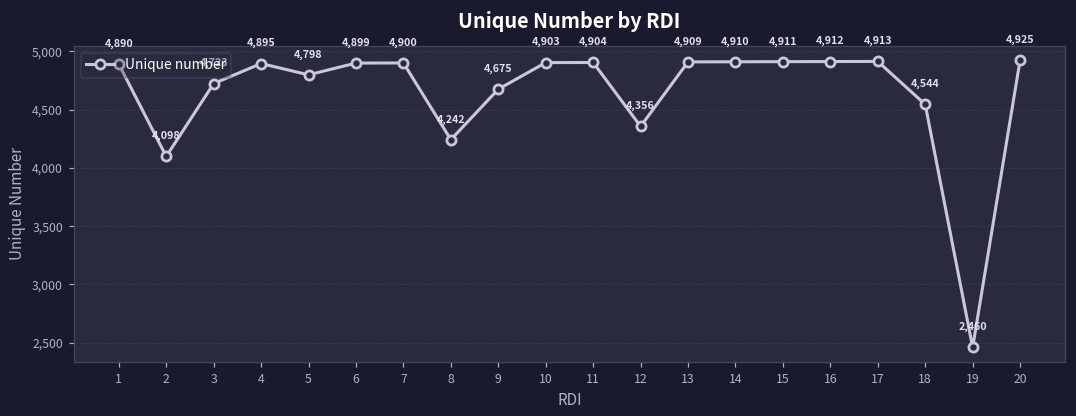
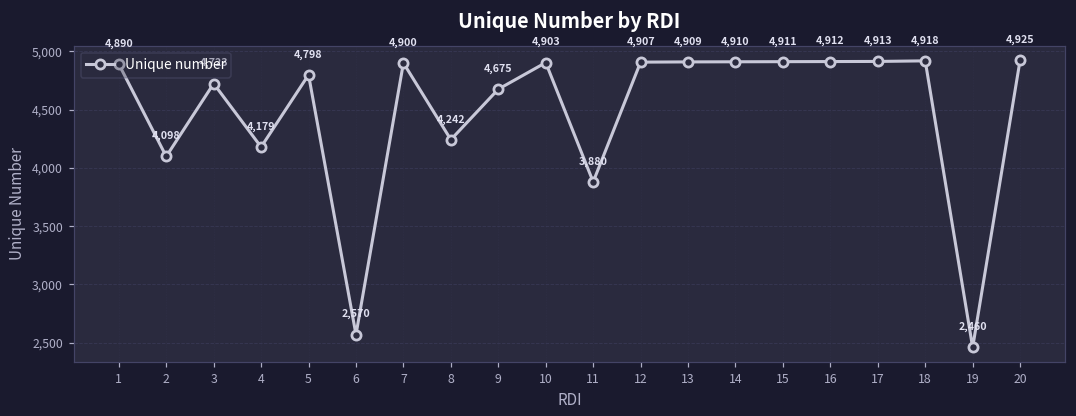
4: 4,895 -> 4,179
6: 4,899 -> 2,570
11: 4,904 -> 3,880
12: 4,356 -> 4,907
18: 4,544 -> 4,918
